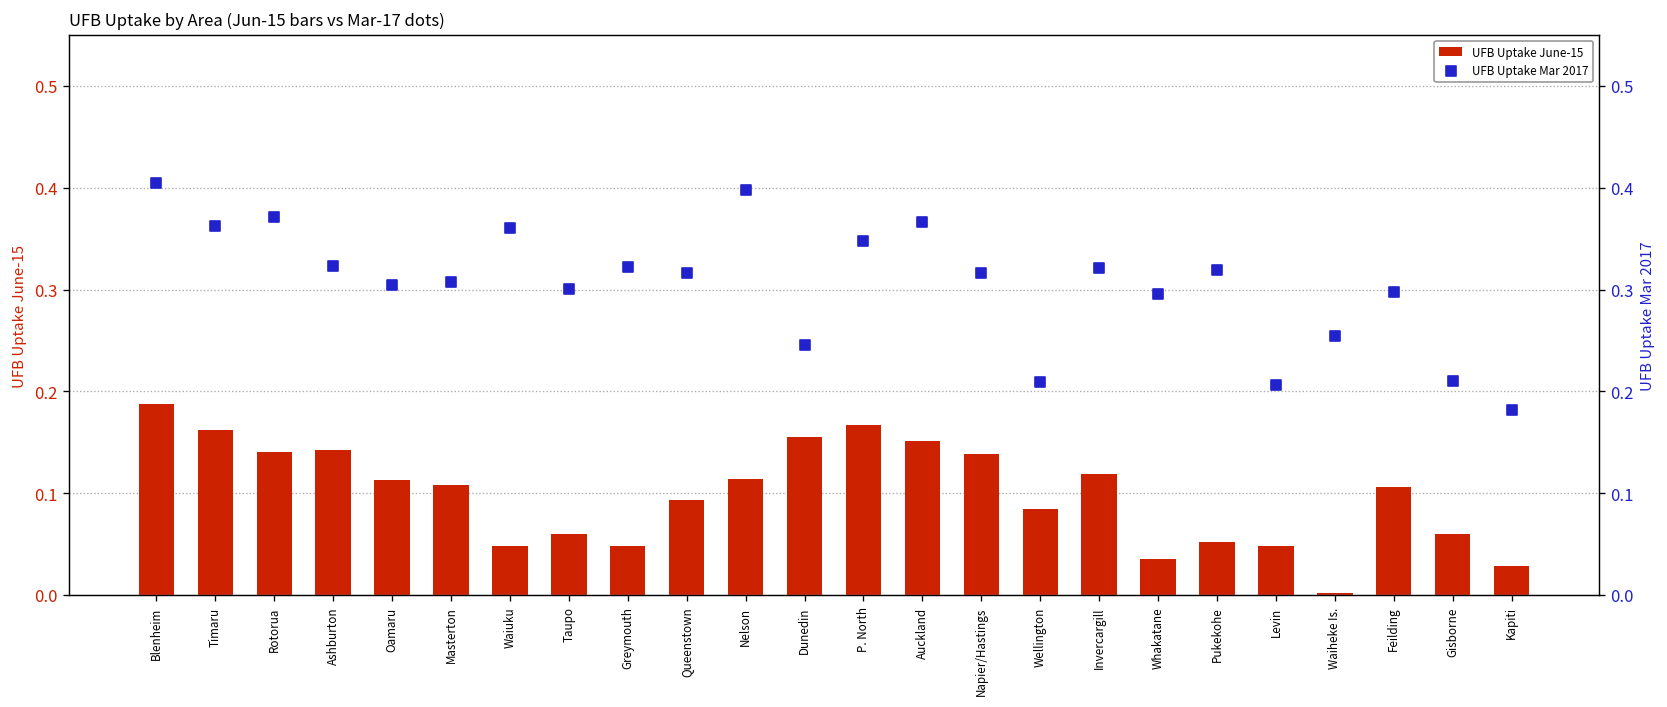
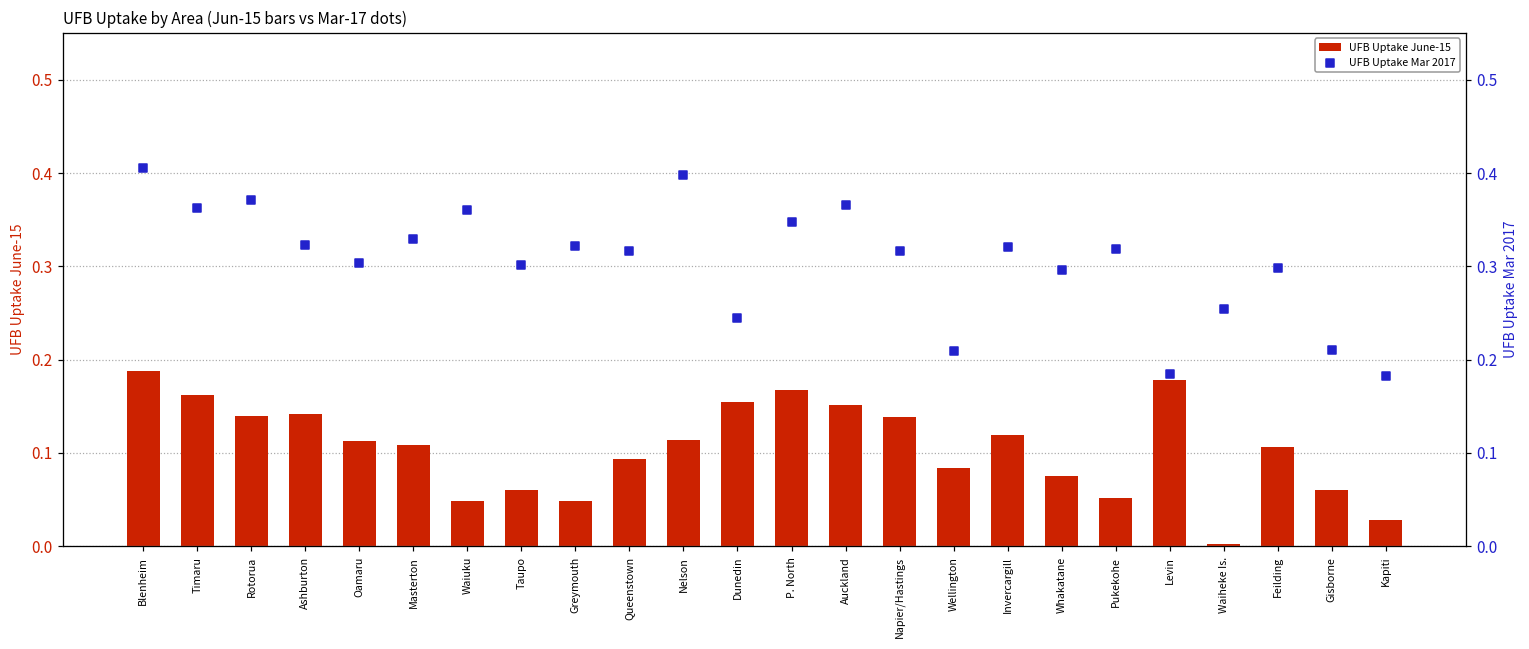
UFB Uptake June-15, Whakatane: 0.04 -> 0.08
UFB Uptake June-15, Levin: 0.05 -> 0.18
UFB Uptake Mar 2017, Masterton: 0.31 -> 0.33
UFB Uptake Mar 2017, Levin: 0.21 -> 0.19
